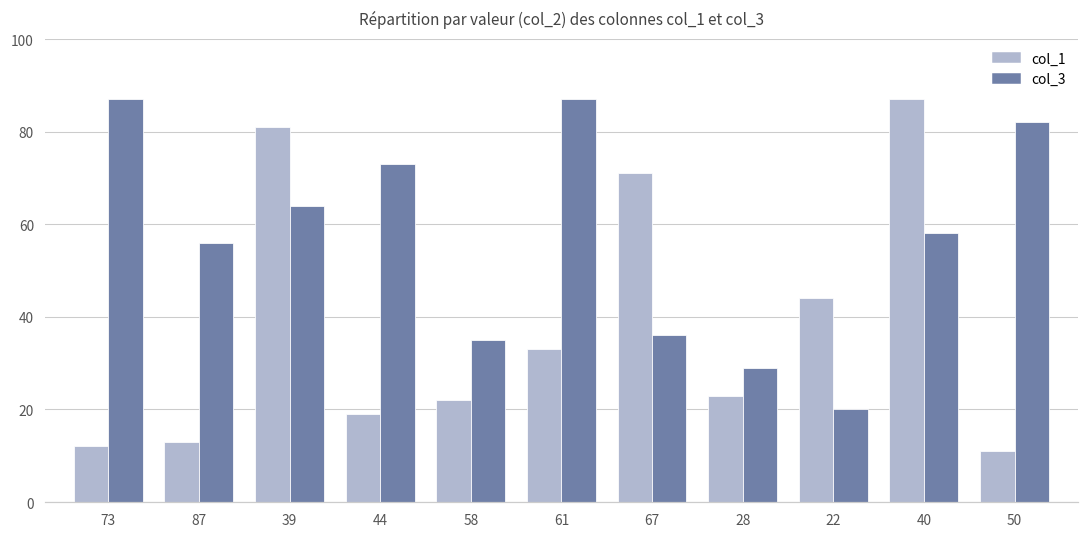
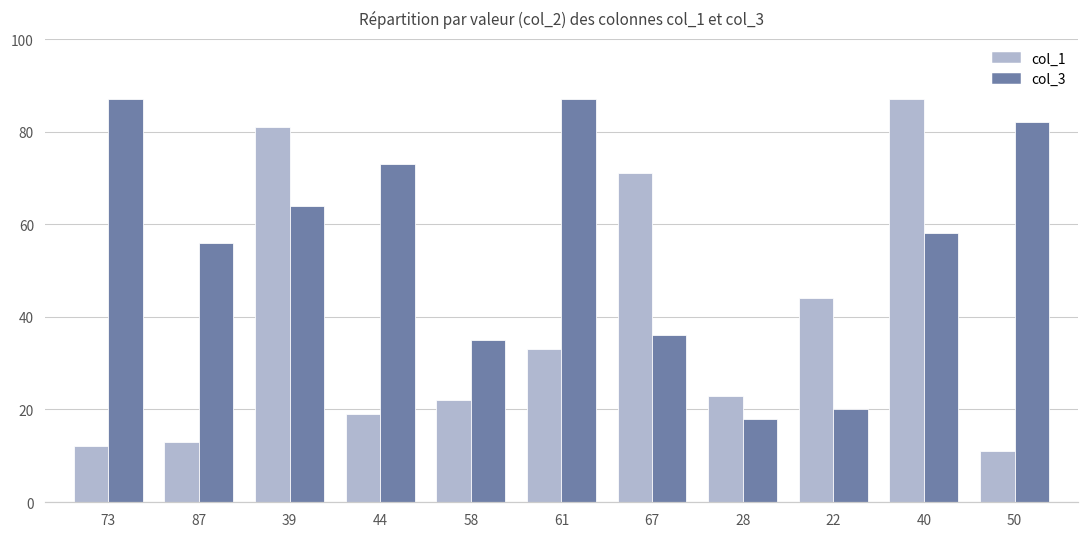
col_3, 28: 29 -> 18
